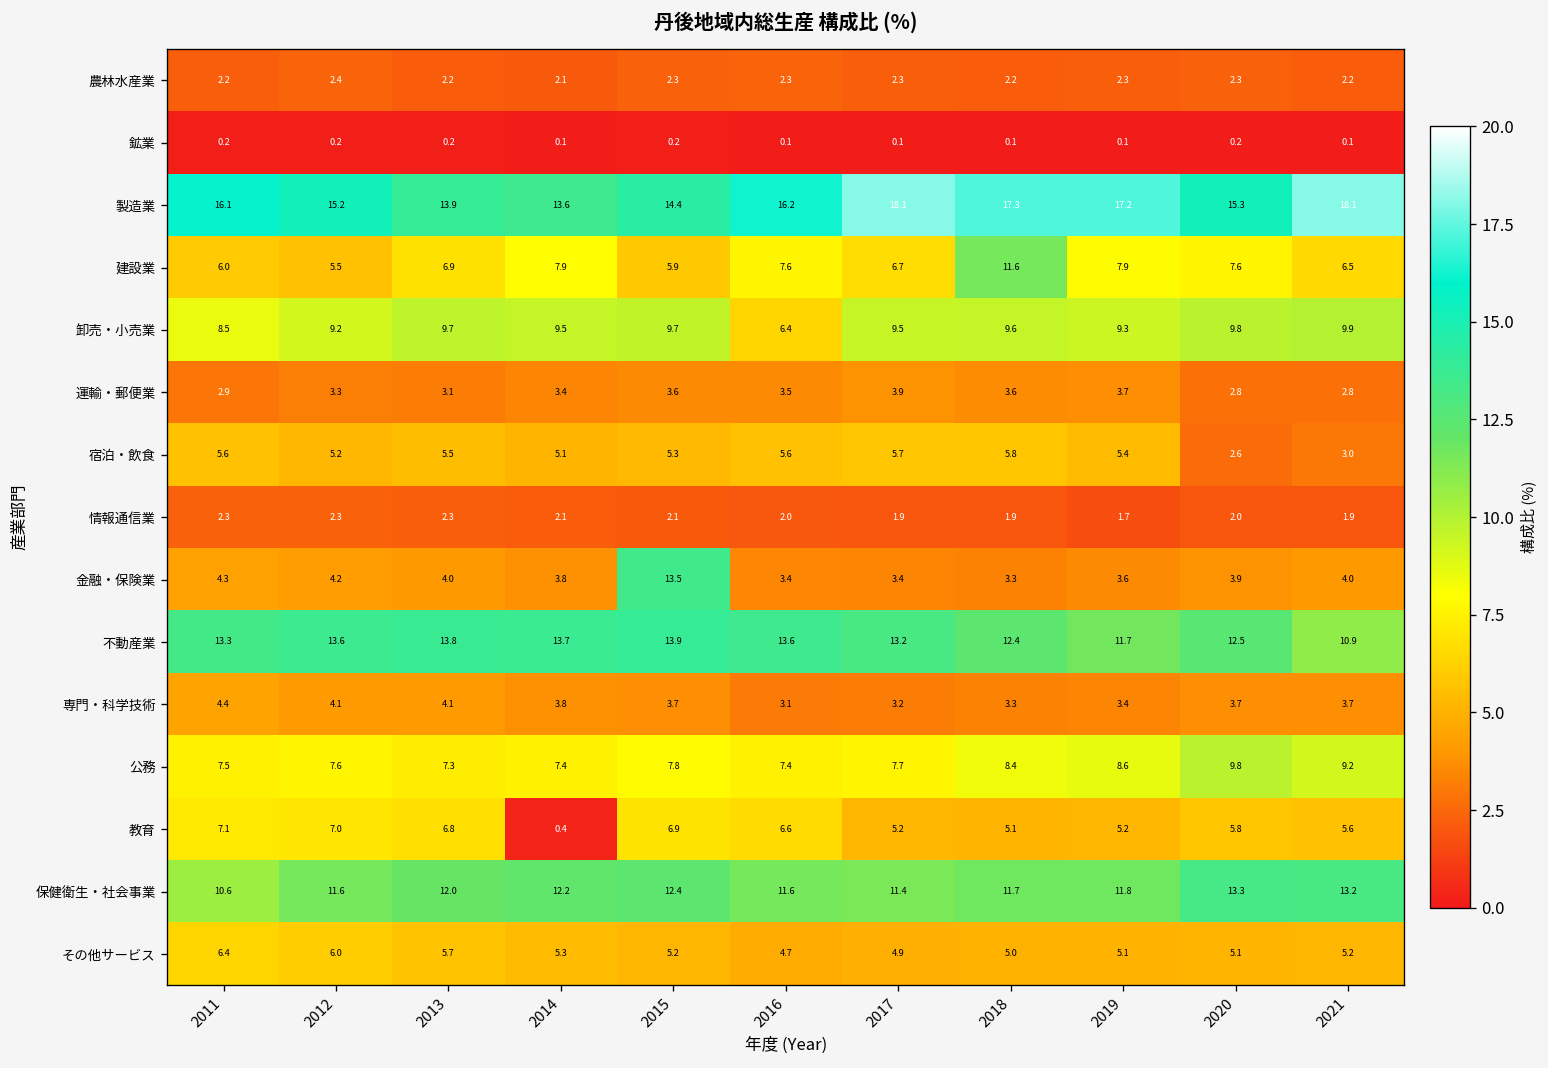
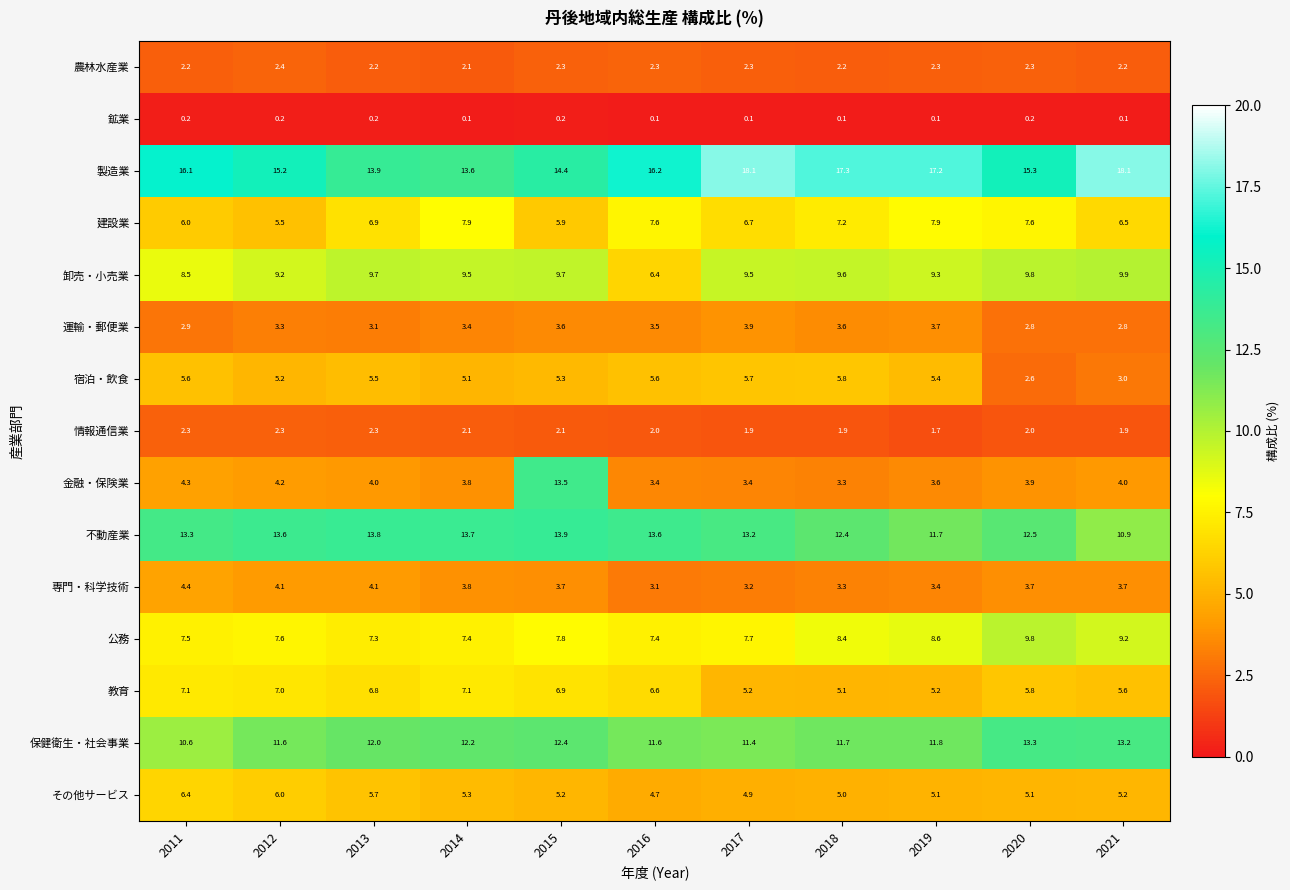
建設業, 2018: 11.6 -> 7.2
教育, 2014: 0.4 -> 7.1
